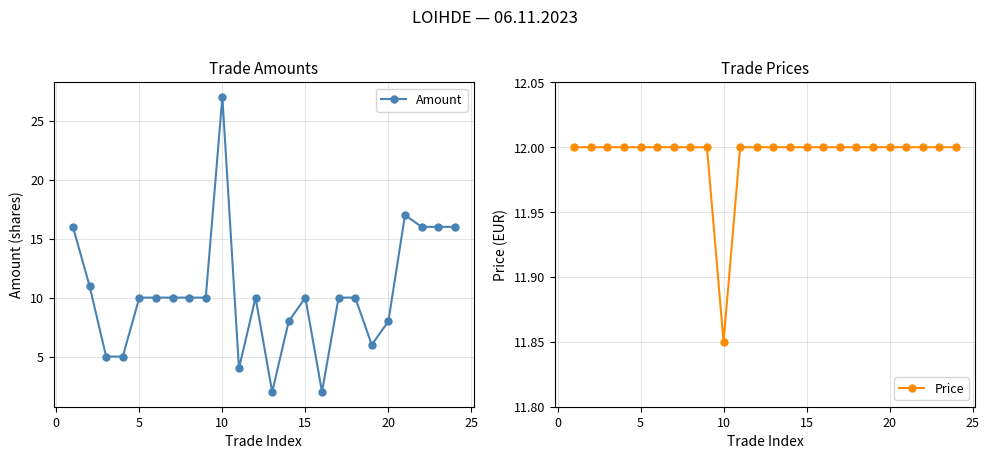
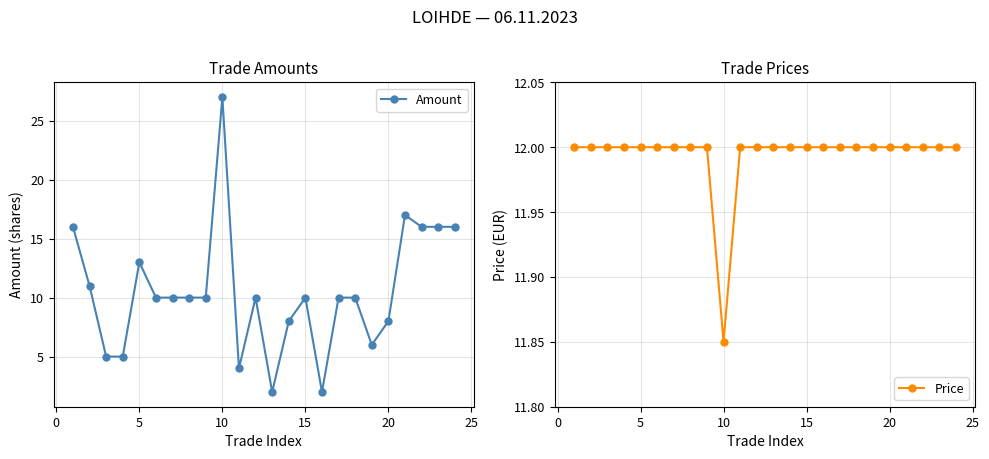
Trade Amounts, 5: 10 -> 13
